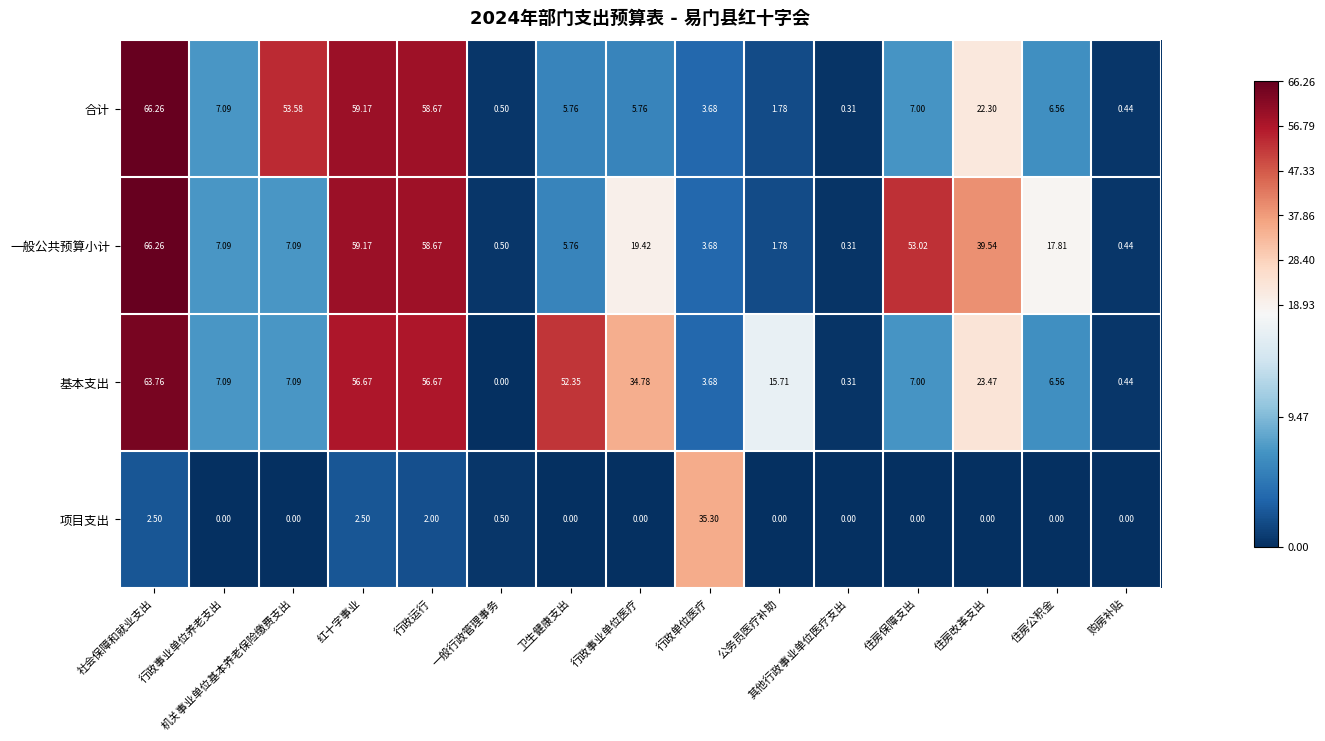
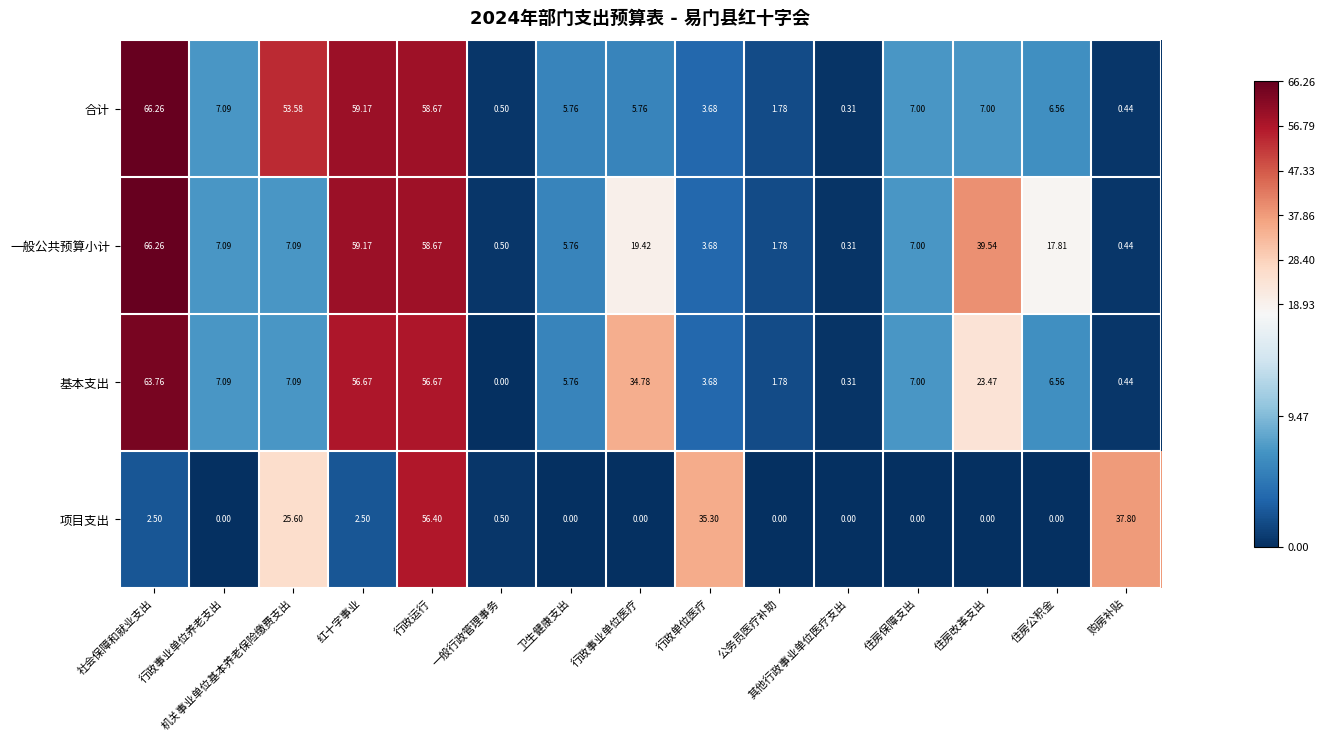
合计, 住房改革支出: 22.30 -> 7.00
一般公共预算小计, 住房保障支出: 53.02 -> 7.00
基本支出, 卫生健康支出: 52.35 -> 5.76
基本支出, 公务员医疗补助: 15.71 -> 1.78
项目支出, 机关事业单位基本养老保险缴费支出: 0.00 -> 25.60
项目支出, 行政运行: 2.00 -> 56.40
项目支出, 购房补贴: 0.00 -> 37.80
